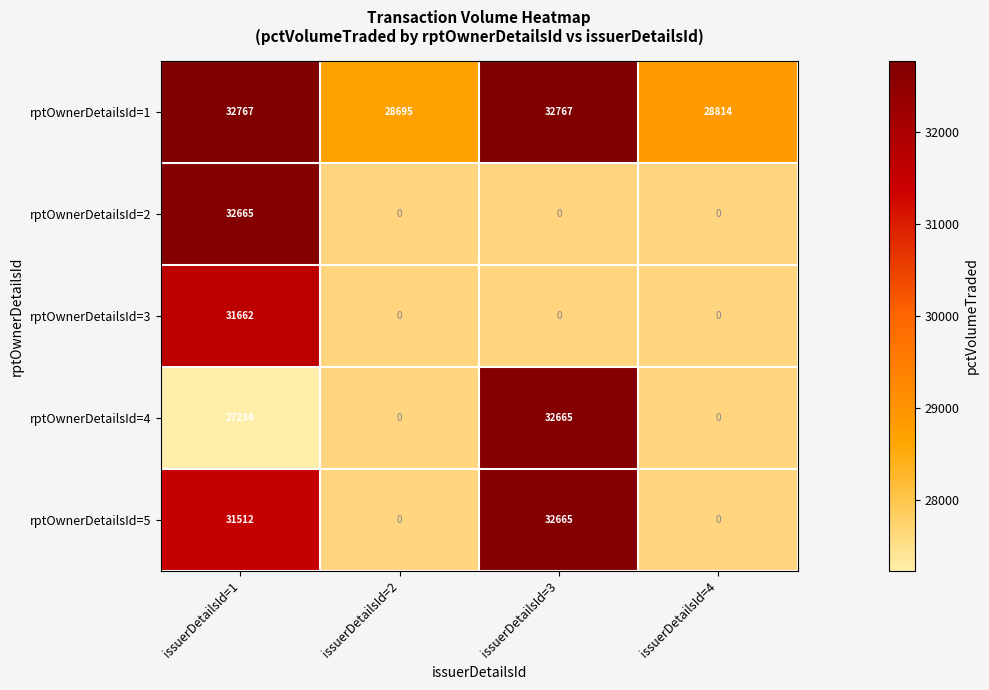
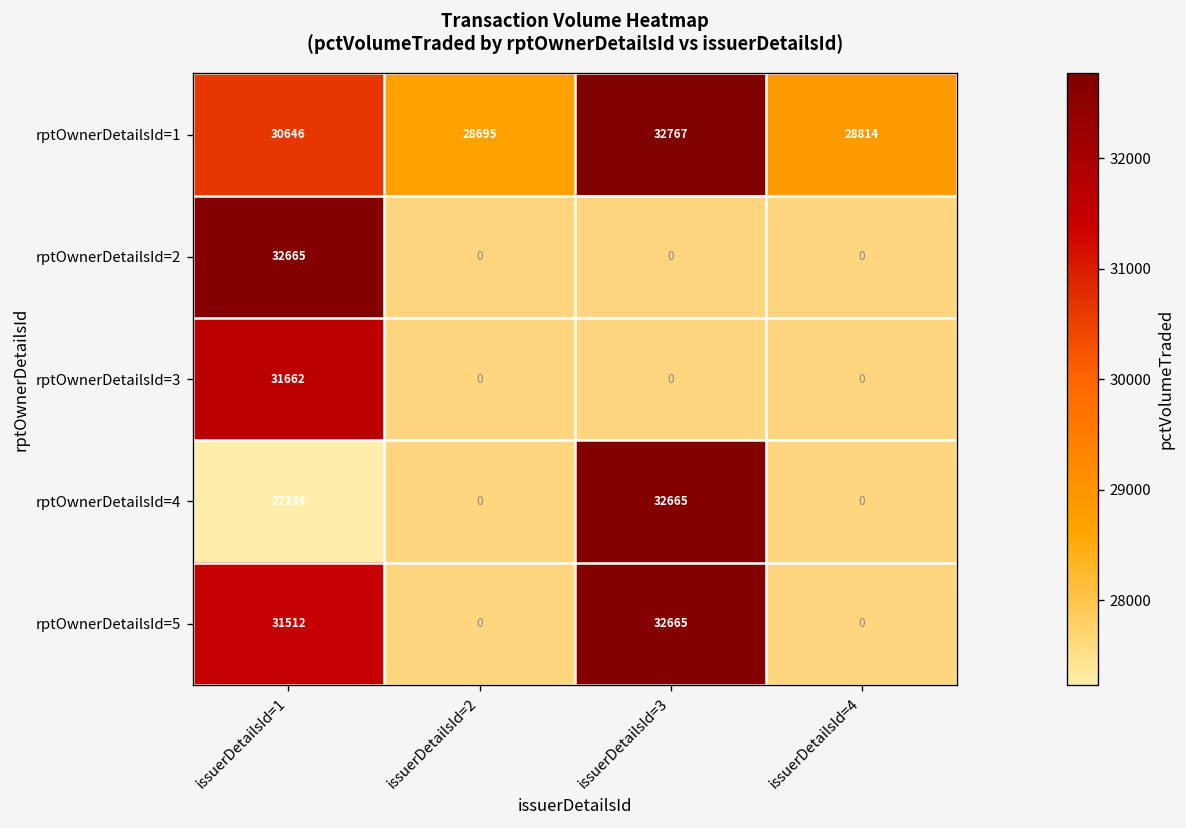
rptOwnerDetailsId=1, issuerDetailsId=1: 32767 -> 30646
